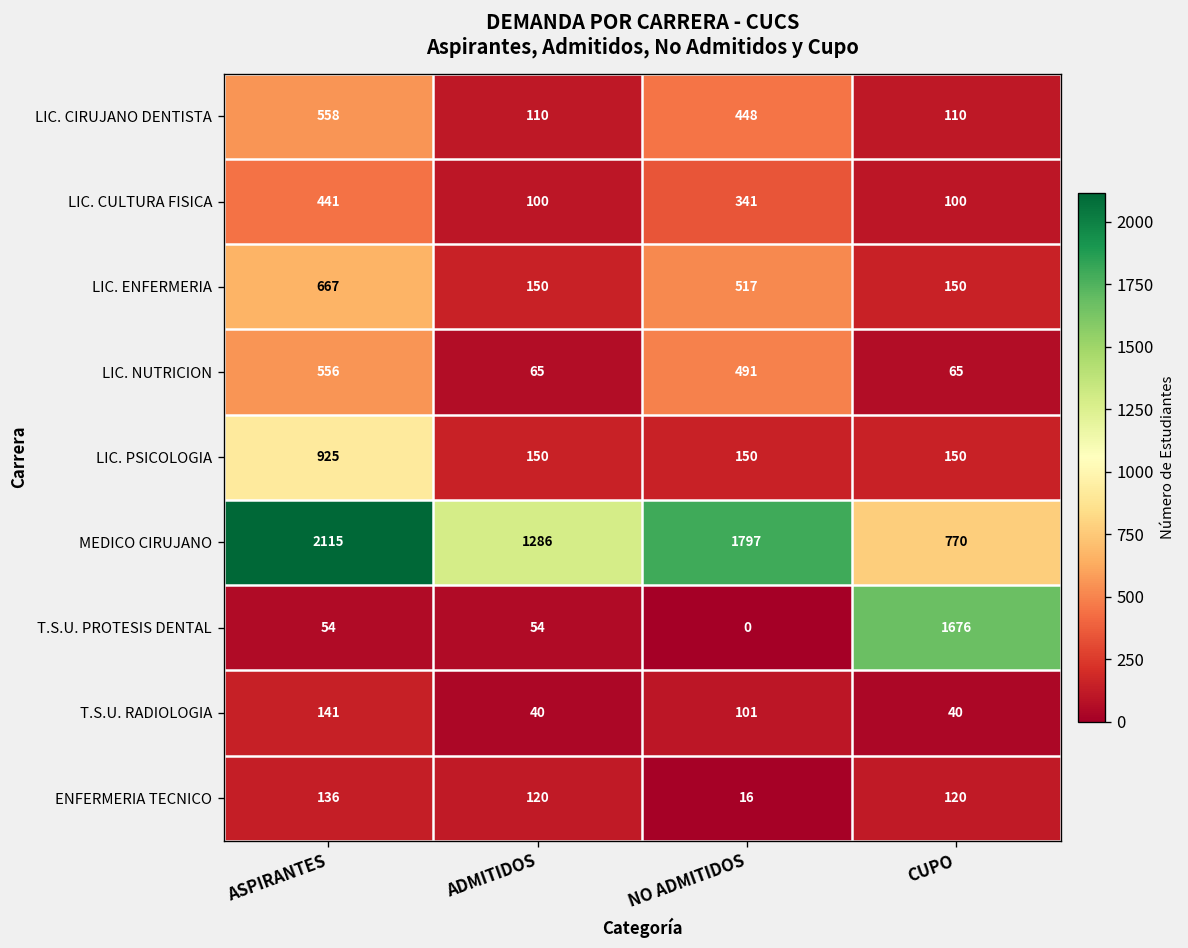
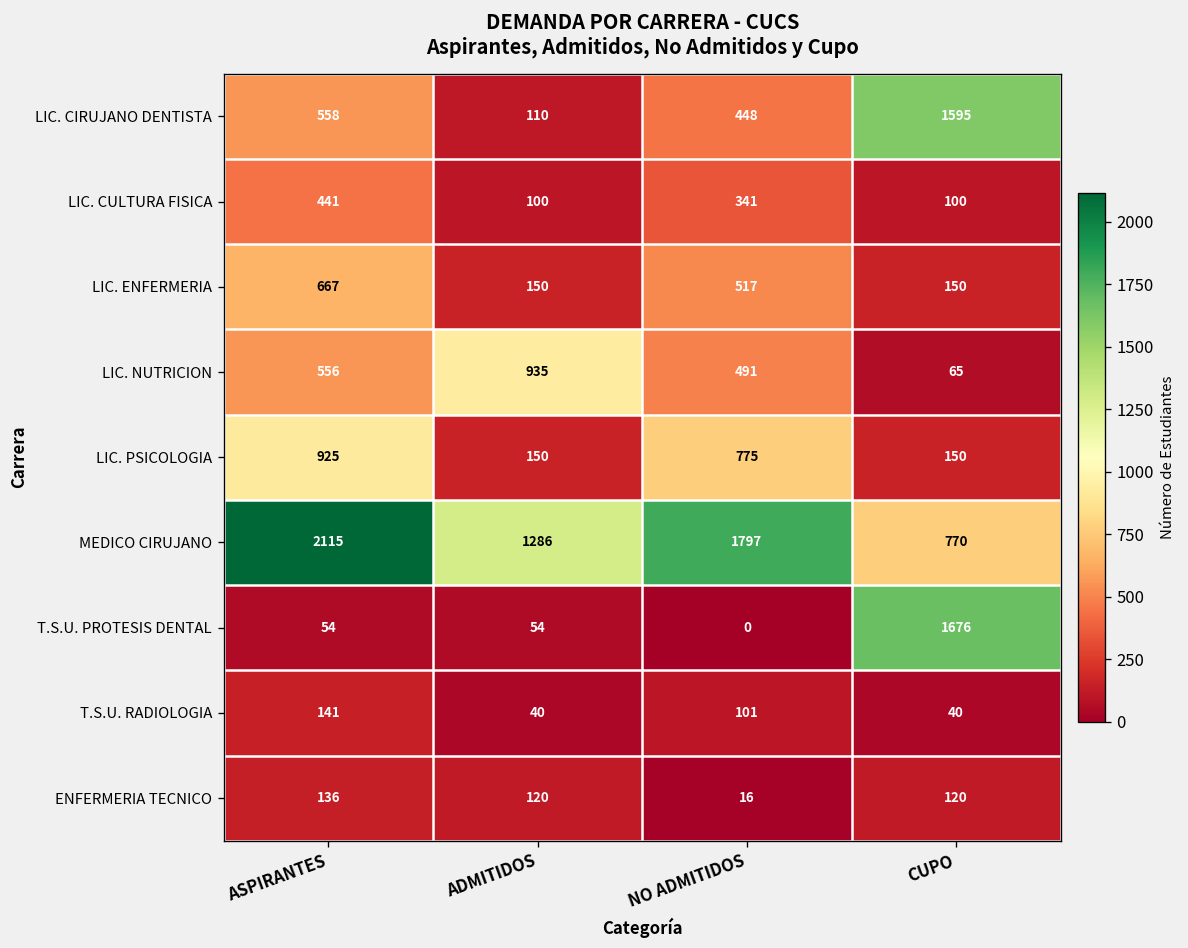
LIC. CIRUJANO DENTISTA, CUPO: 110 -> 1595
LIC. NUTRICION, ADMITIDOS: 65 -> 935
LIC. PSICOLOGIA, NO ADMITIDOS: 150 -> 775
